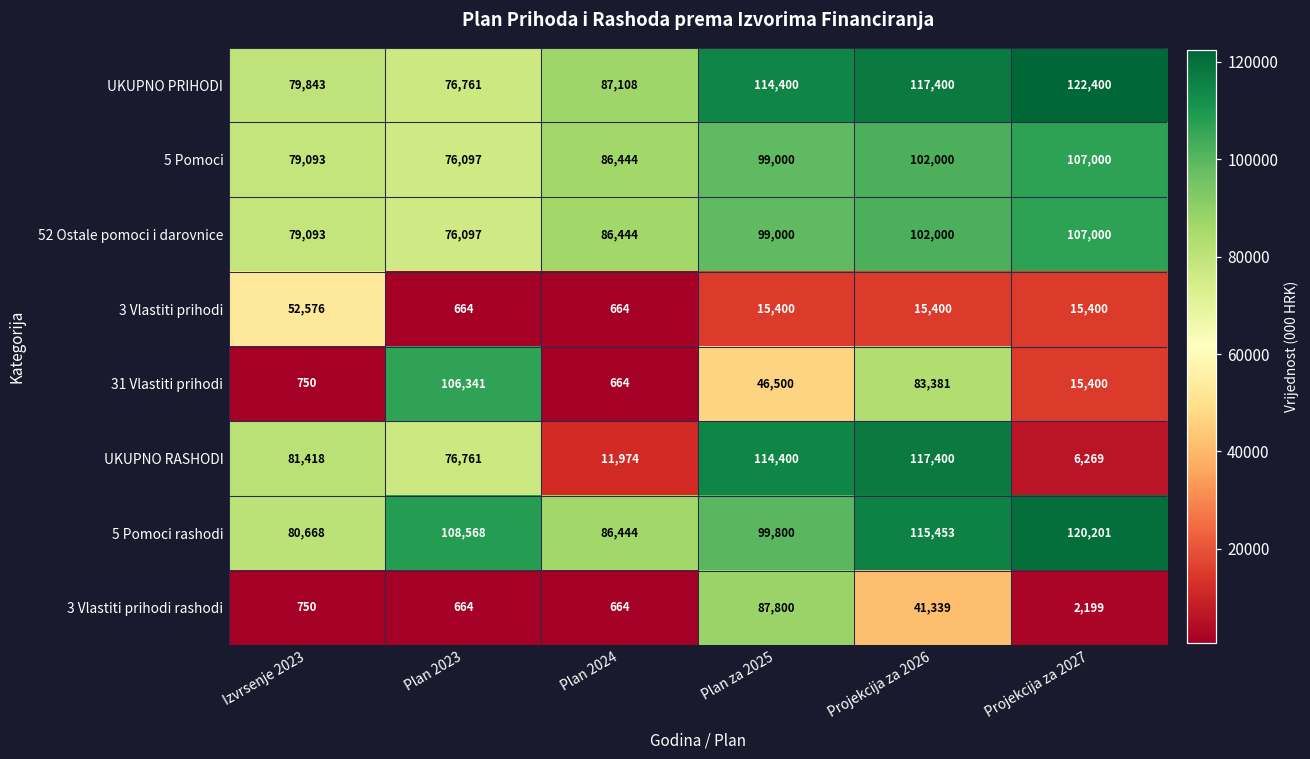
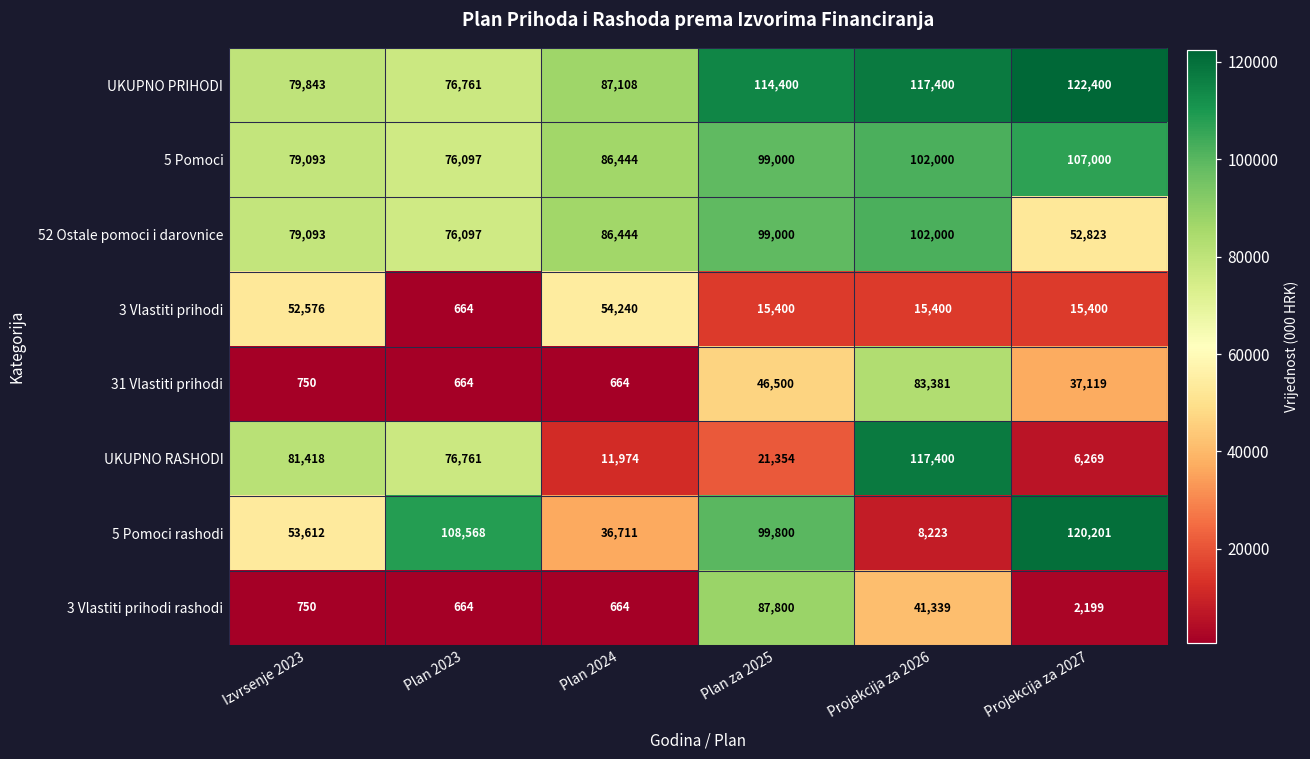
52 Ostale pomoci i darovnice, Projekcija za 2027: 107,000 -> 52,823
3 Vlastiti prihodi, Plan 2024: 664 -> 54,240
31 Vlastiti prihodi, Plan 2023: 106,341 -> 664
31 Vlastiti prihodi, Projekcija za 2027: 15,400 -> 37,119
UKUPNO RASHODI, Plan za 2025: 114,400 -> 21,354
5 Pomoci rashodi, Izvrsenje 2023: 80,668 -> 53,612
5 Pomoci rashodi, Plan 2024: 86,444 -> 36,711
5 Pomoci rashodi, Projekcija za 2026: 115,453 -> 8,223
